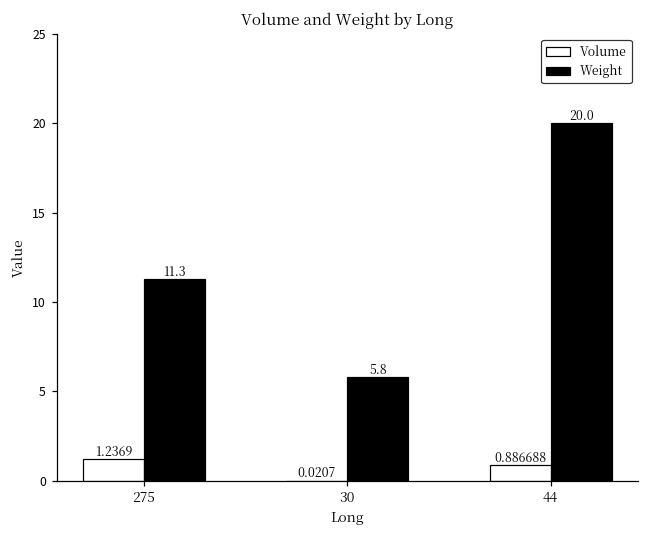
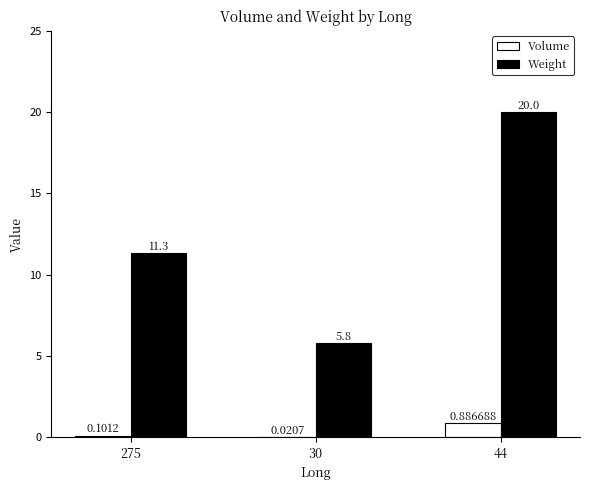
Volume, 275: 1.2369 -> 0.1012
